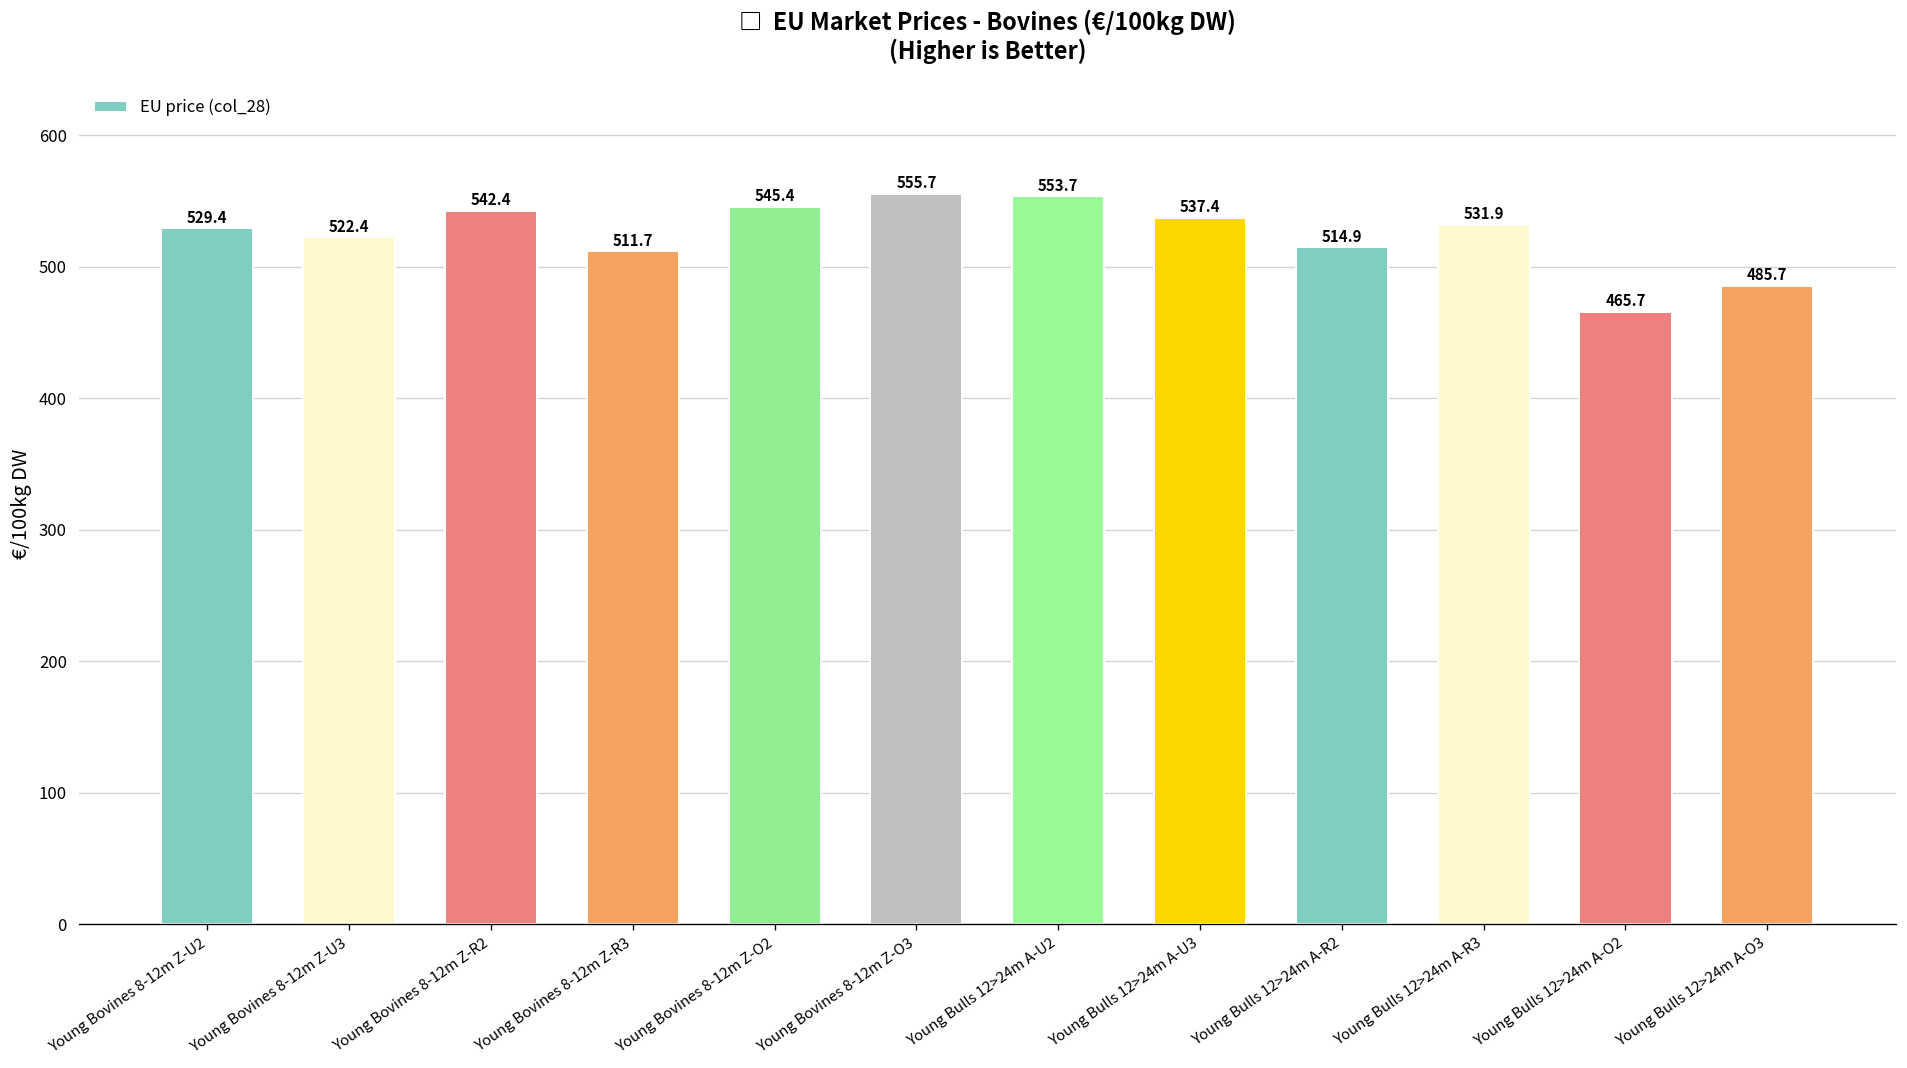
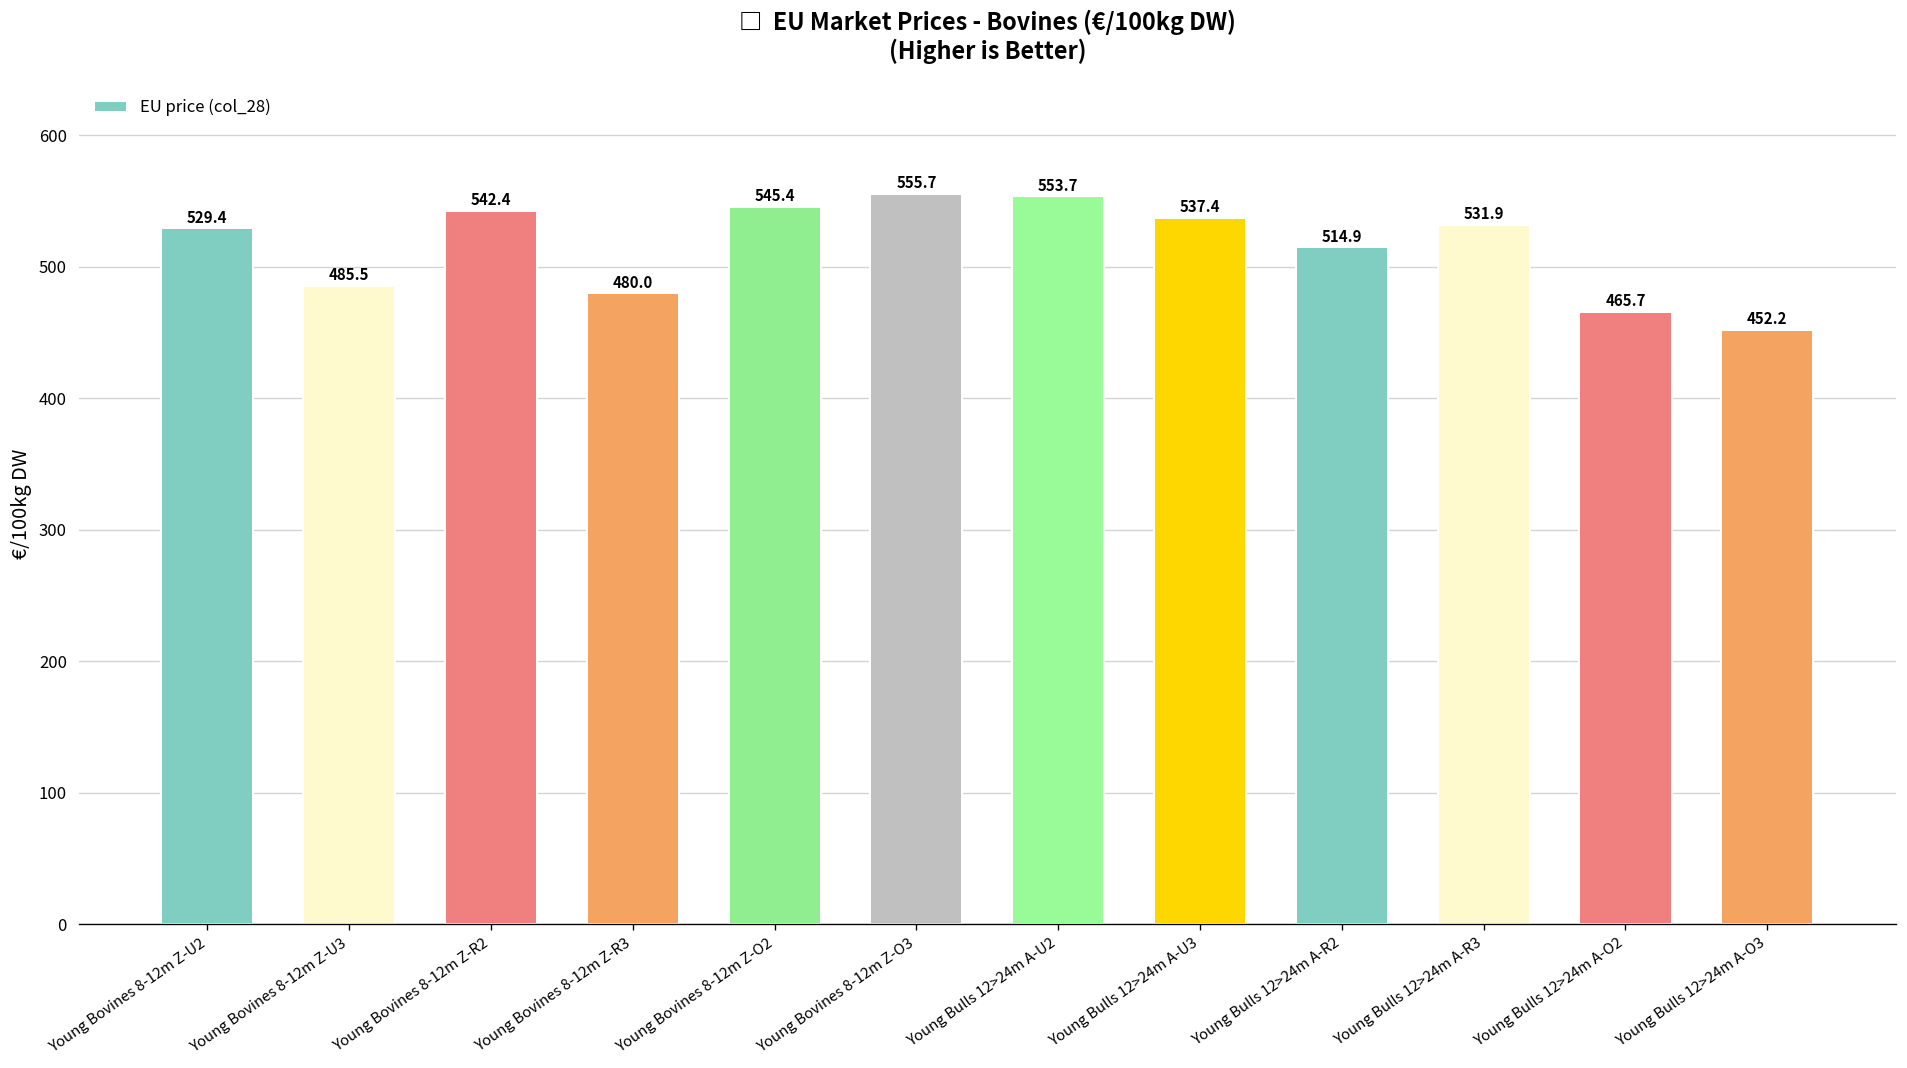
Young Bovines 8-12m Z-U3: 522.4 -> 485.5
Young Bovines 8-12m Z-R3: 511.7 -> 480.0
Young Bulls 12>24m A-O3: 485.7 -> 452.2
